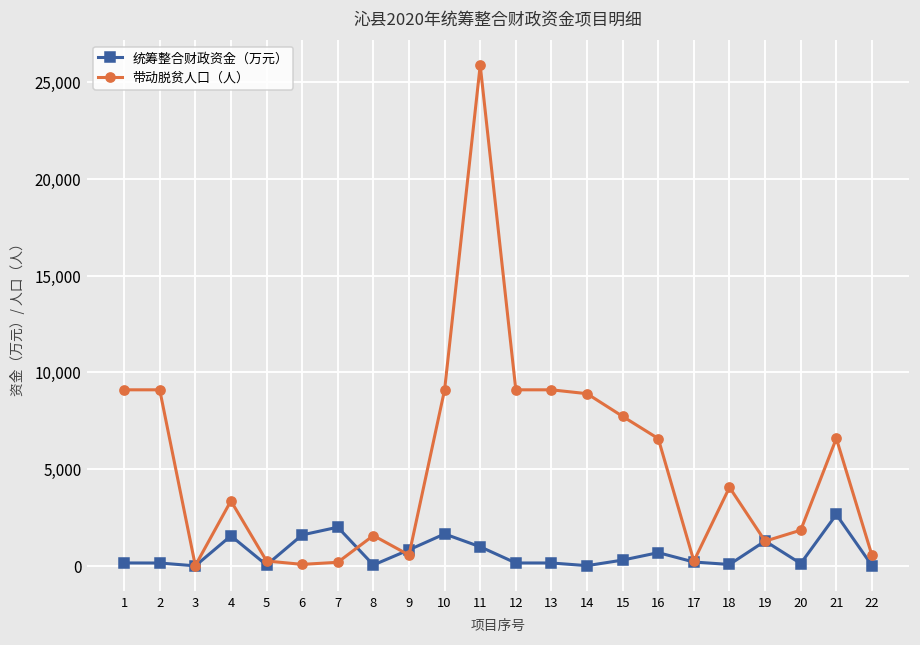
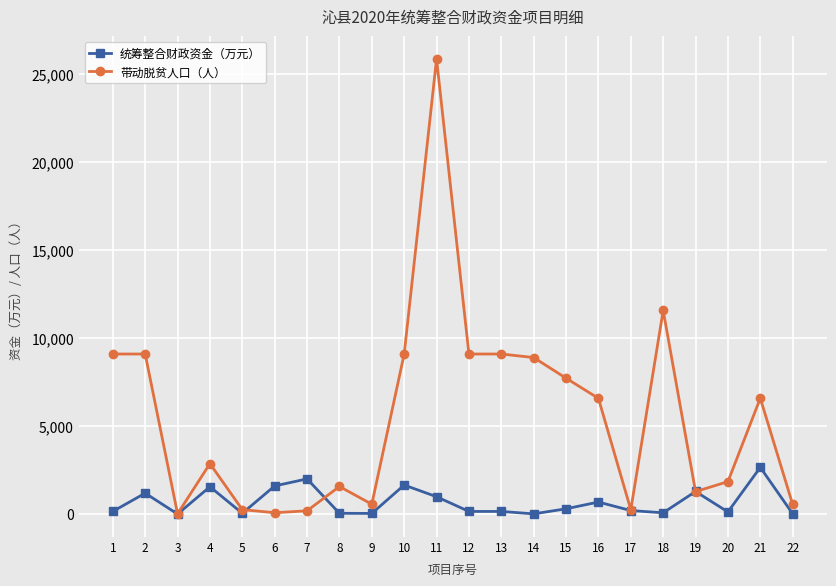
统筹整合财政资金（万元）, 2: 100 -> 1,200
带动脱贫人口（人）, 4: 3,400 -> 2,900
统筹整合财政资金（万元）, 9: 800 -> 0
带动脱贫人口（人）, 18: 4,100 -> 11,600
